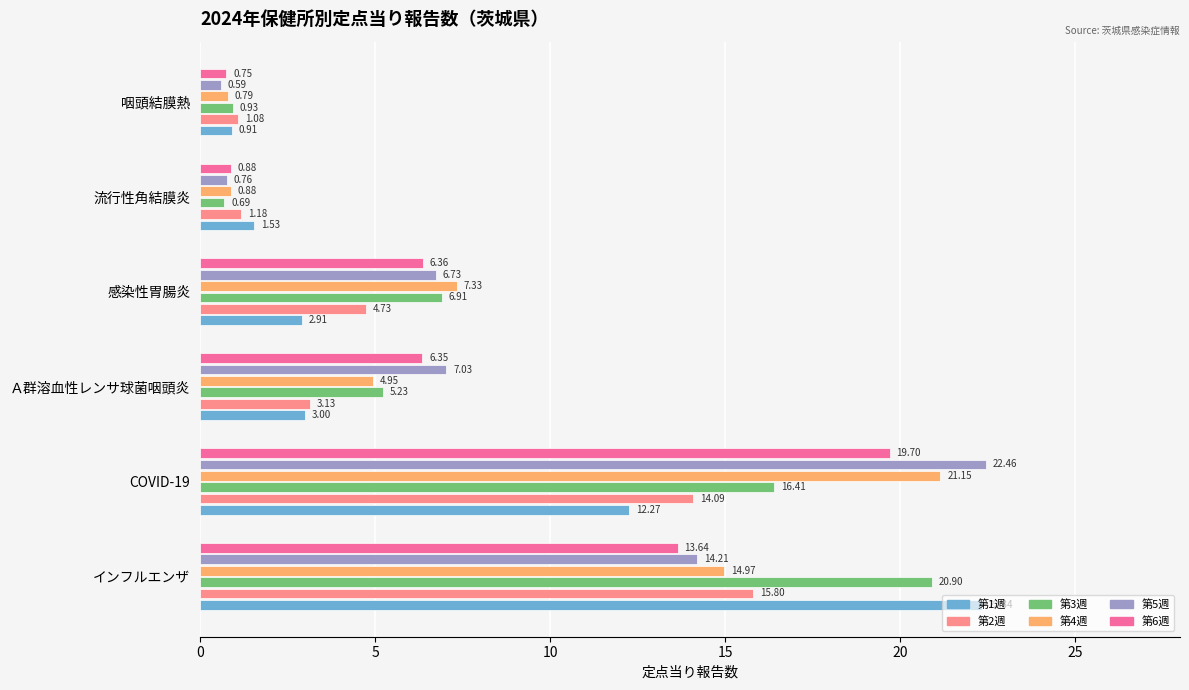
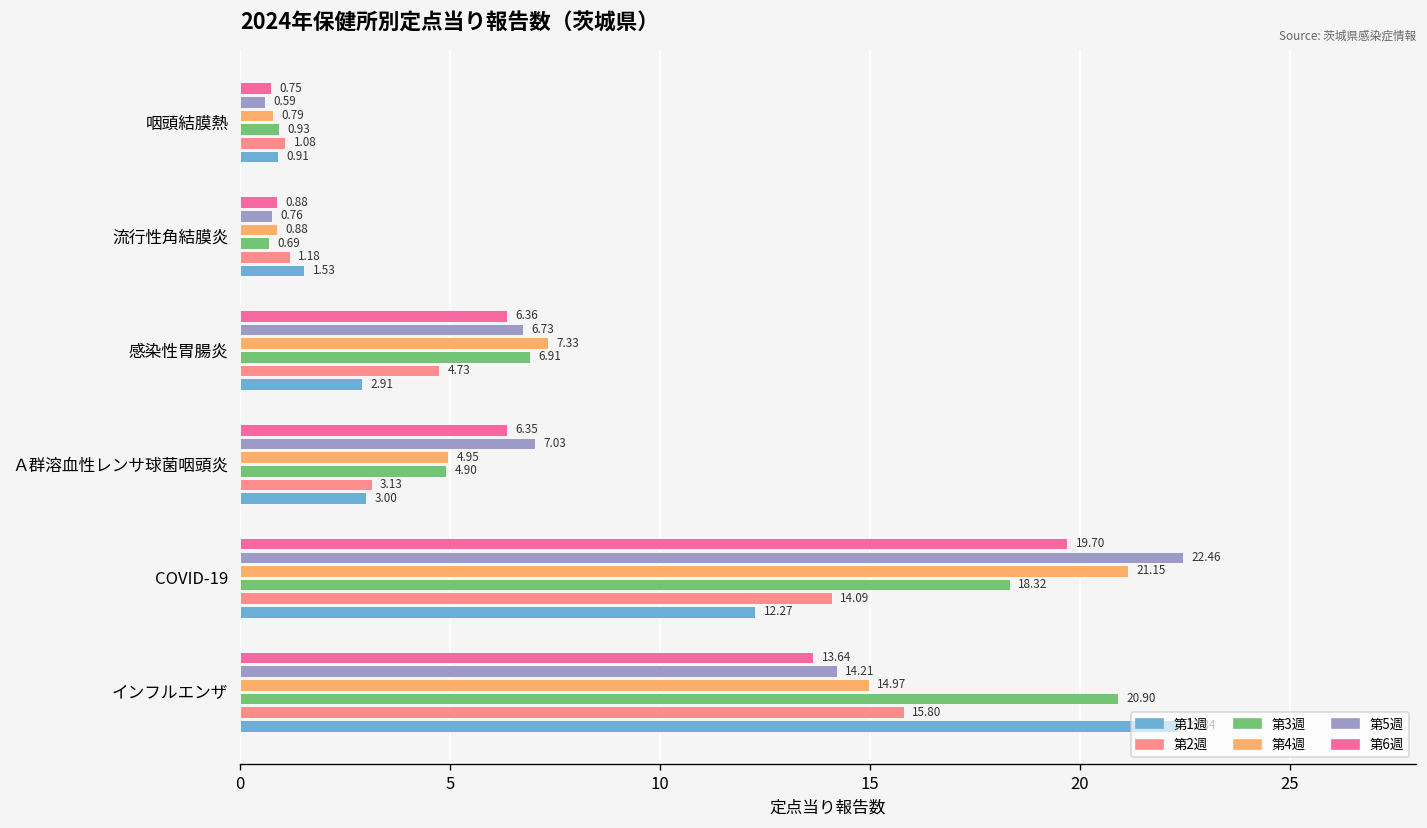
第3週, Ａ群溶血性レンサ球菌咽頭炎: 5.23 -> 4.90
第3週, COVID-19: 16.41 -> 18.32
